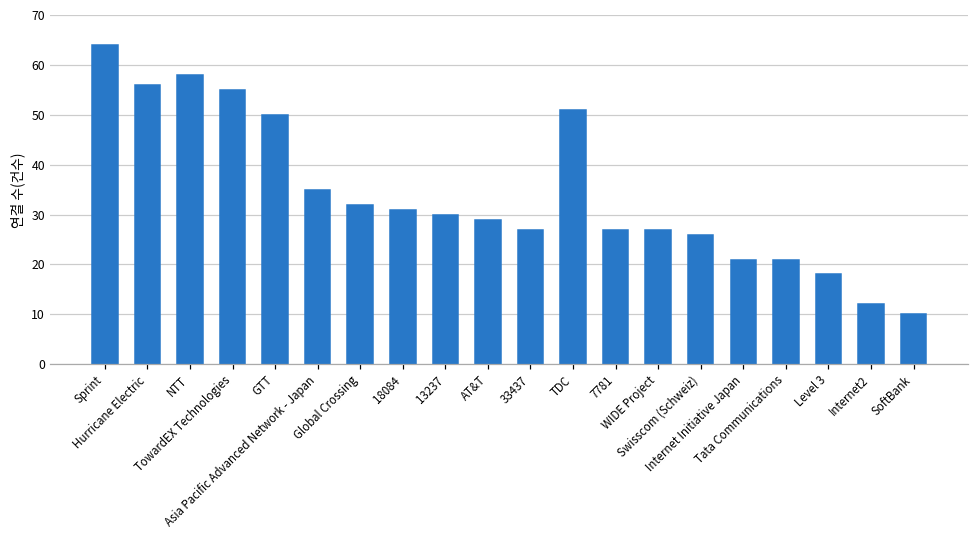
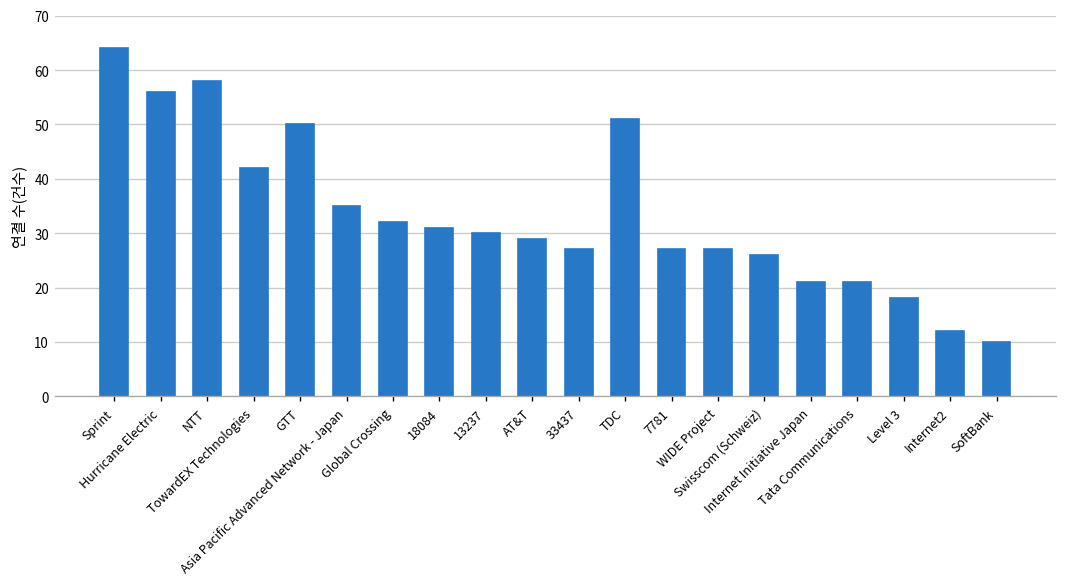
TowardEX Technologies: 55 -> 42
